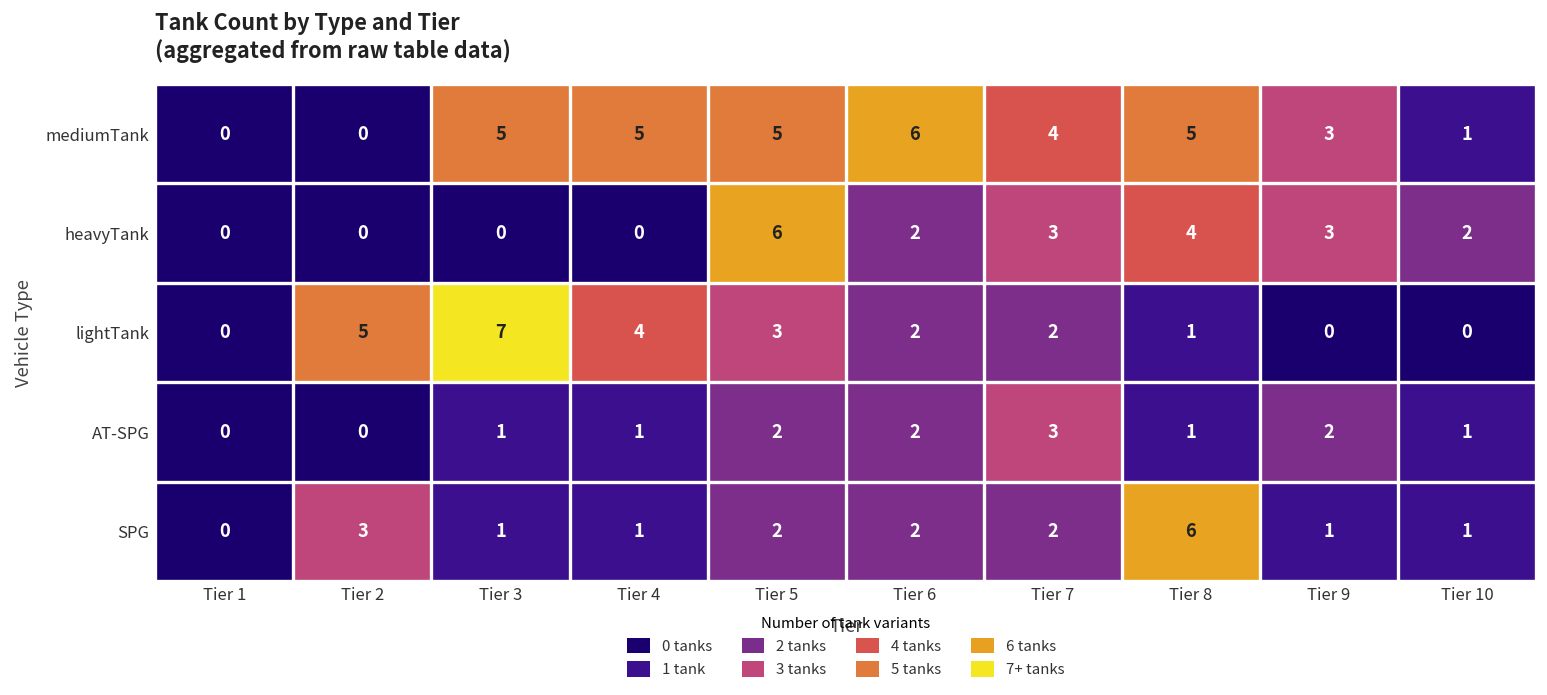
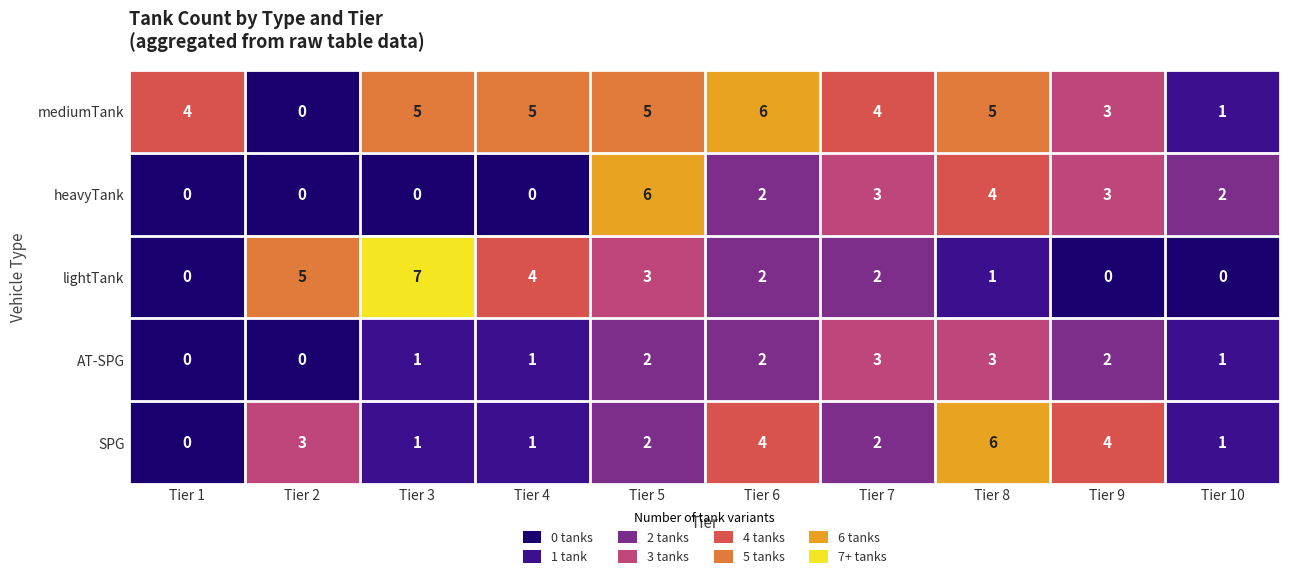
mediumTank, Tier 1: 0 -> 4
AT-SPG, Tier 8: 1 -> 3
SPG, Tier 6: 2 -> 4
SPG, Tier 9: 1 -> 4
